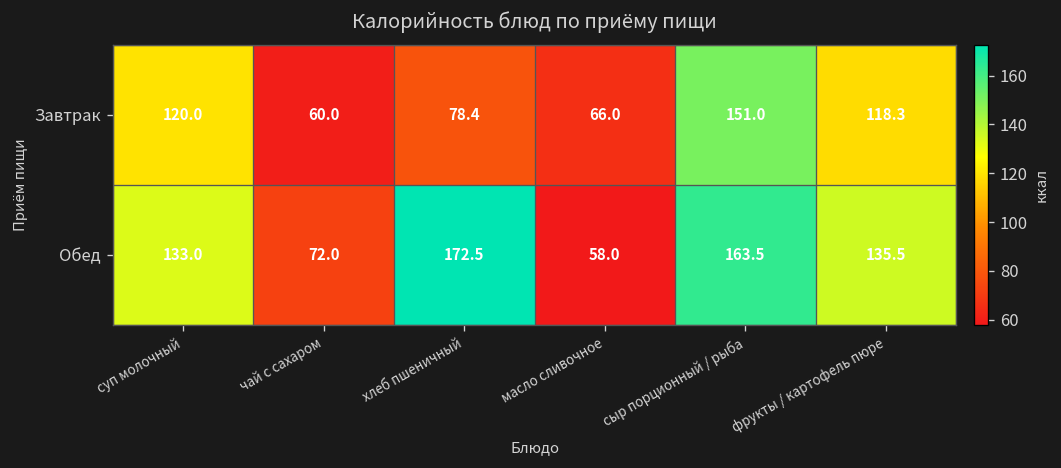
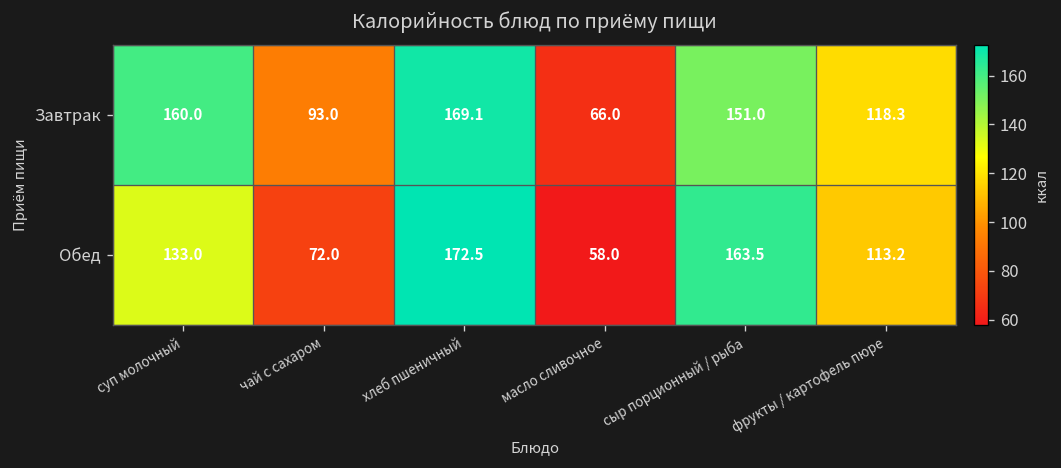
Завтрак, суп молочный: 120.0 -> 160.0
Завтрак, чай с сахаром: 60.0 -> 93.0
Завтрак, хлеб пшеничный: 78.4 -> 169.1
Обед, фрукты / картофель пюре: 135.5 -> 113.2
